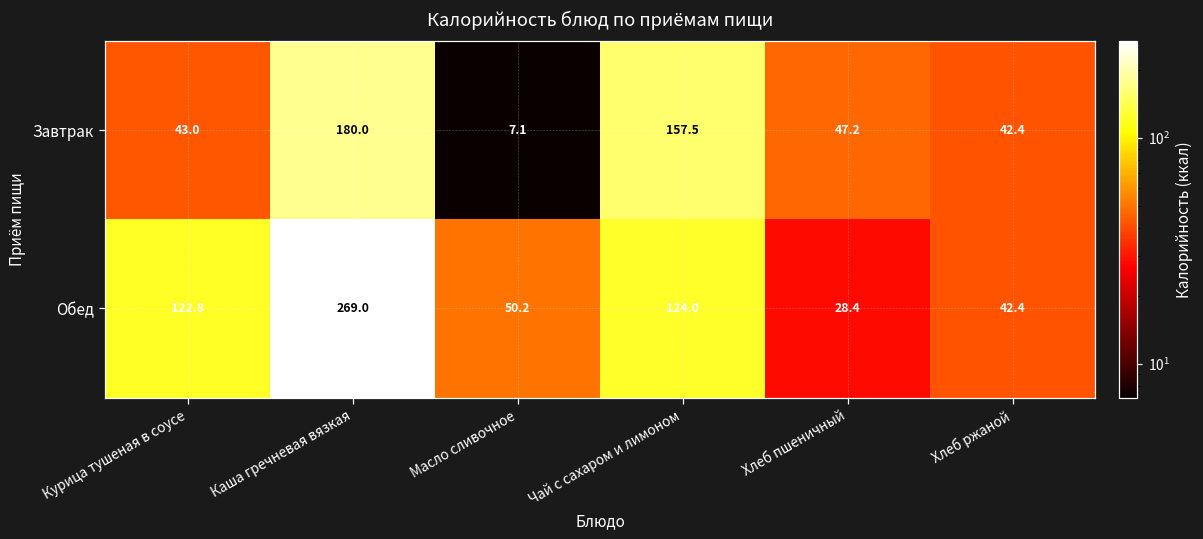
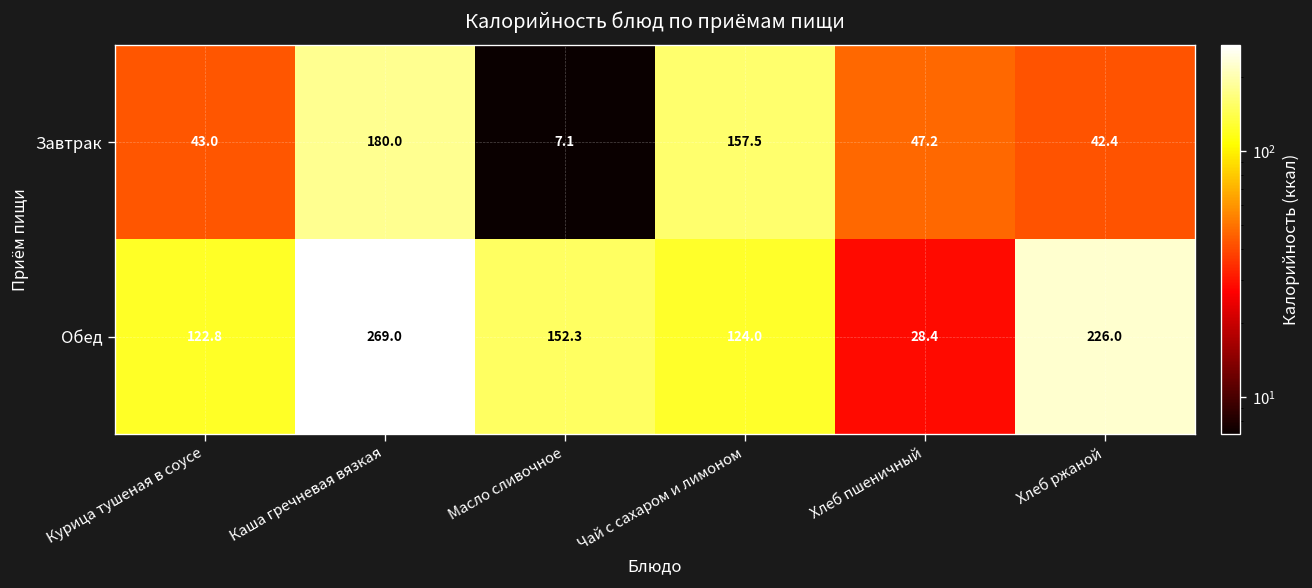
Обед, Масло сливочное: 50.2 -> 152.3
Обед, Хлеб ржаной: 42.4 -> 226.0
